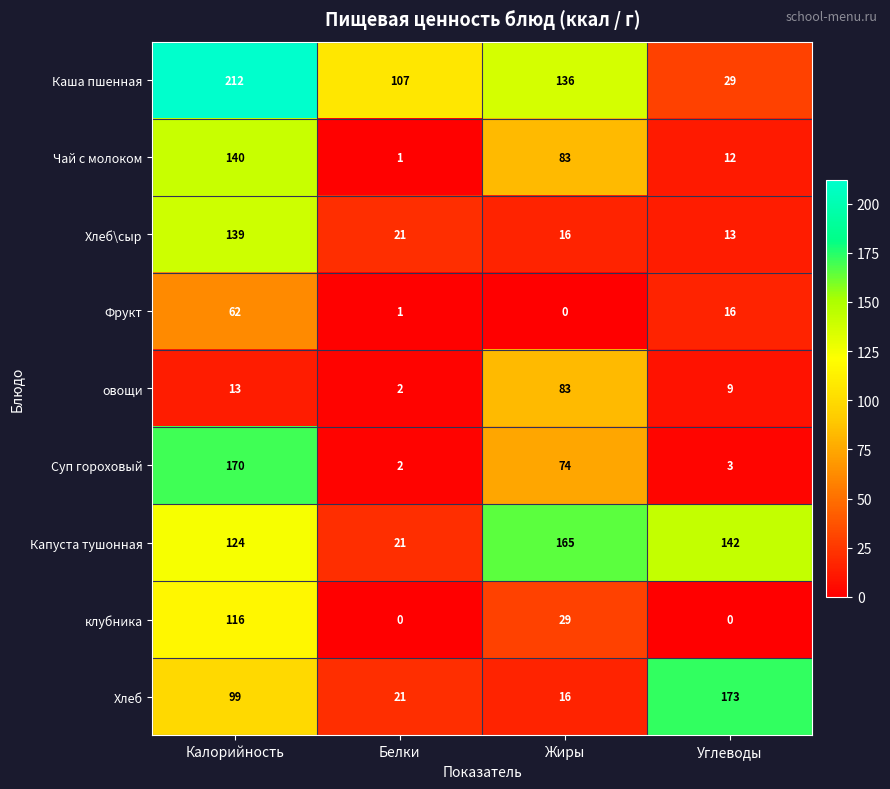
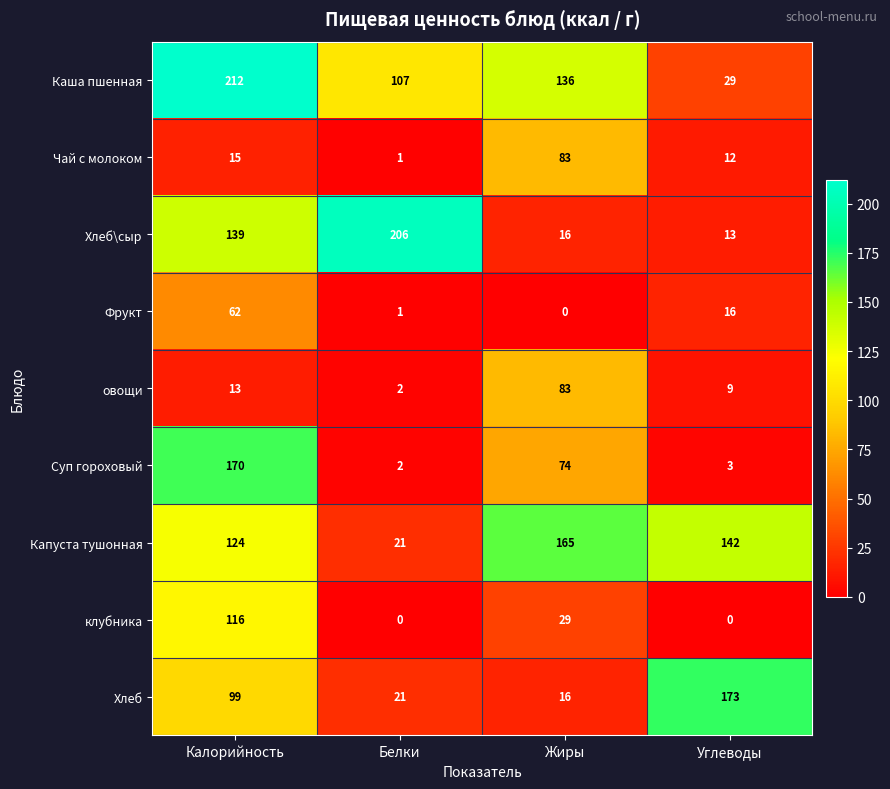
Чай с молоком, Калорийность: 140 -> 15
Хлеб\сыр, Белки: 21 -> 206
